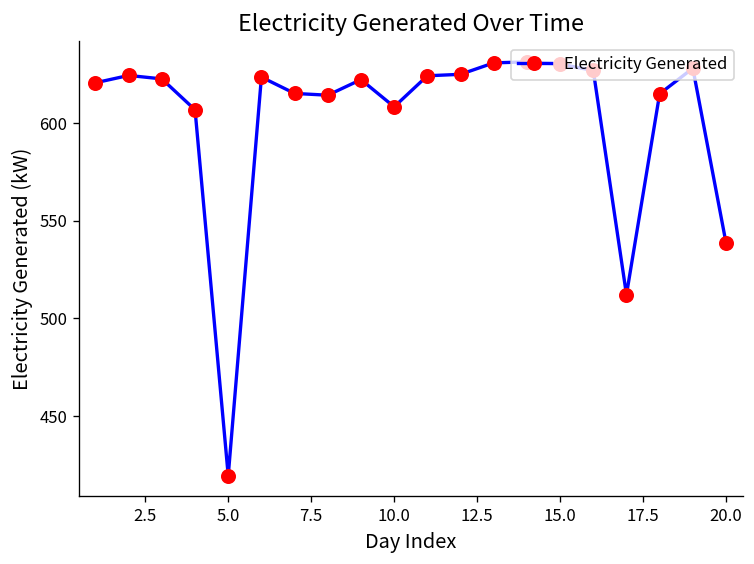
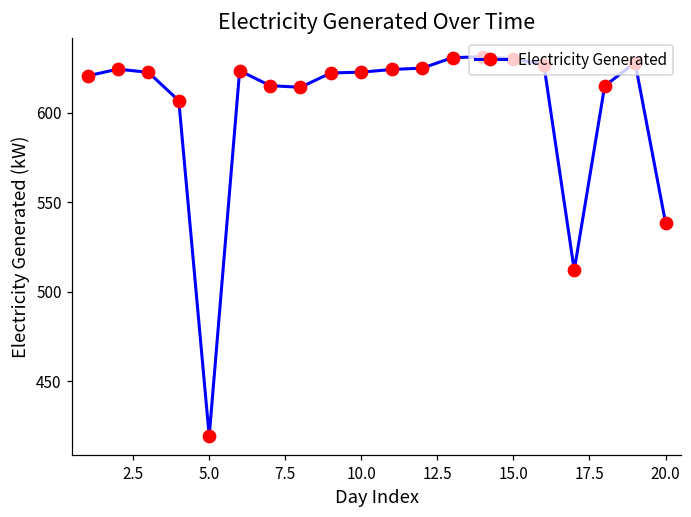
10.0: 608 -> 623
